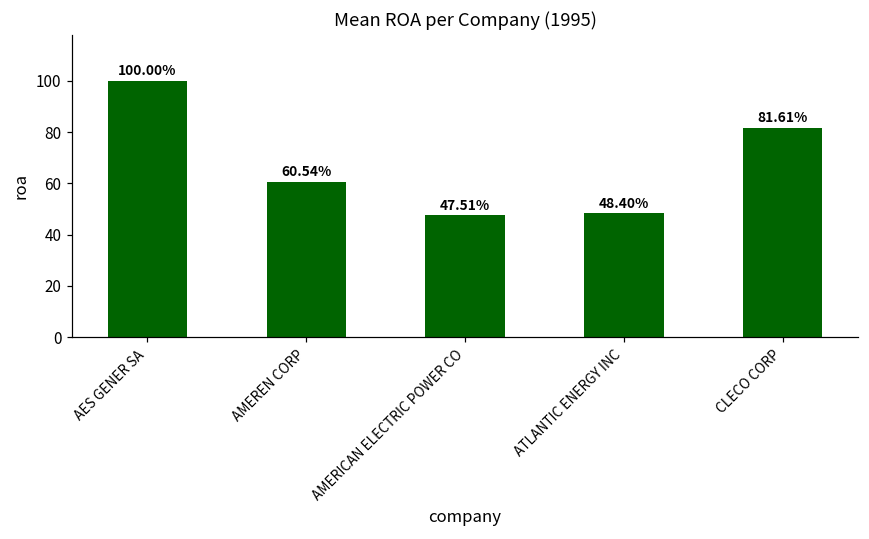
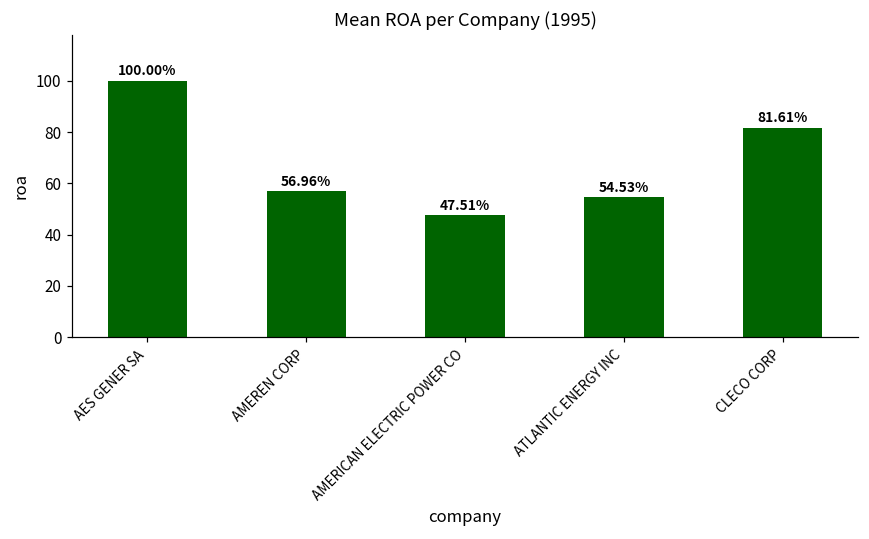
AMEREN CORP: 60.54% -> 56.96%
ATLANTIC ENERGY INC: 48.40% -> 54.53%
